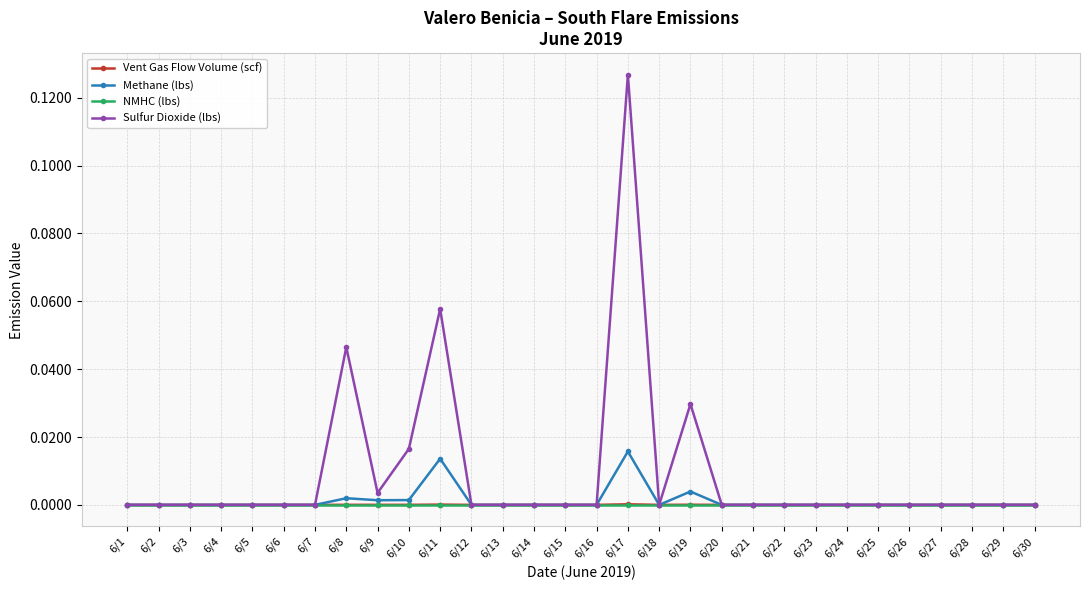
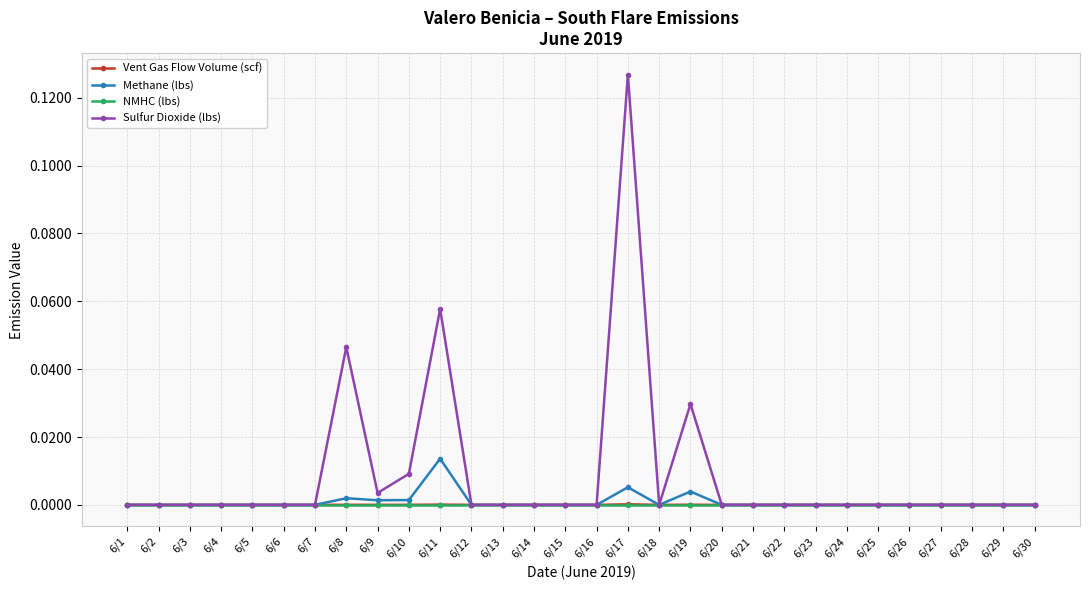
Sulfur Dioxide (lbs), 6/10: 0.017 -> 0.009
Methane (lbs), 6/17: 0.016 -> 0.005
